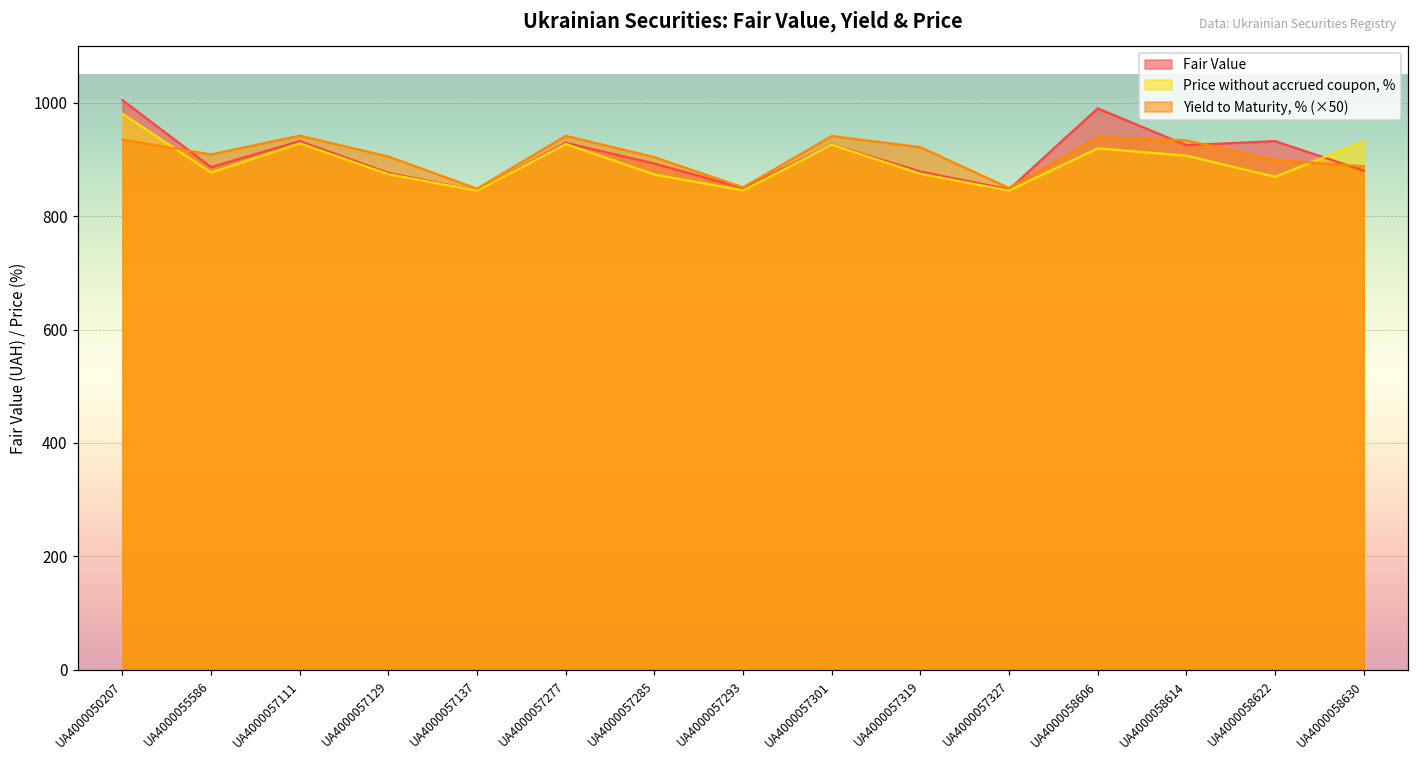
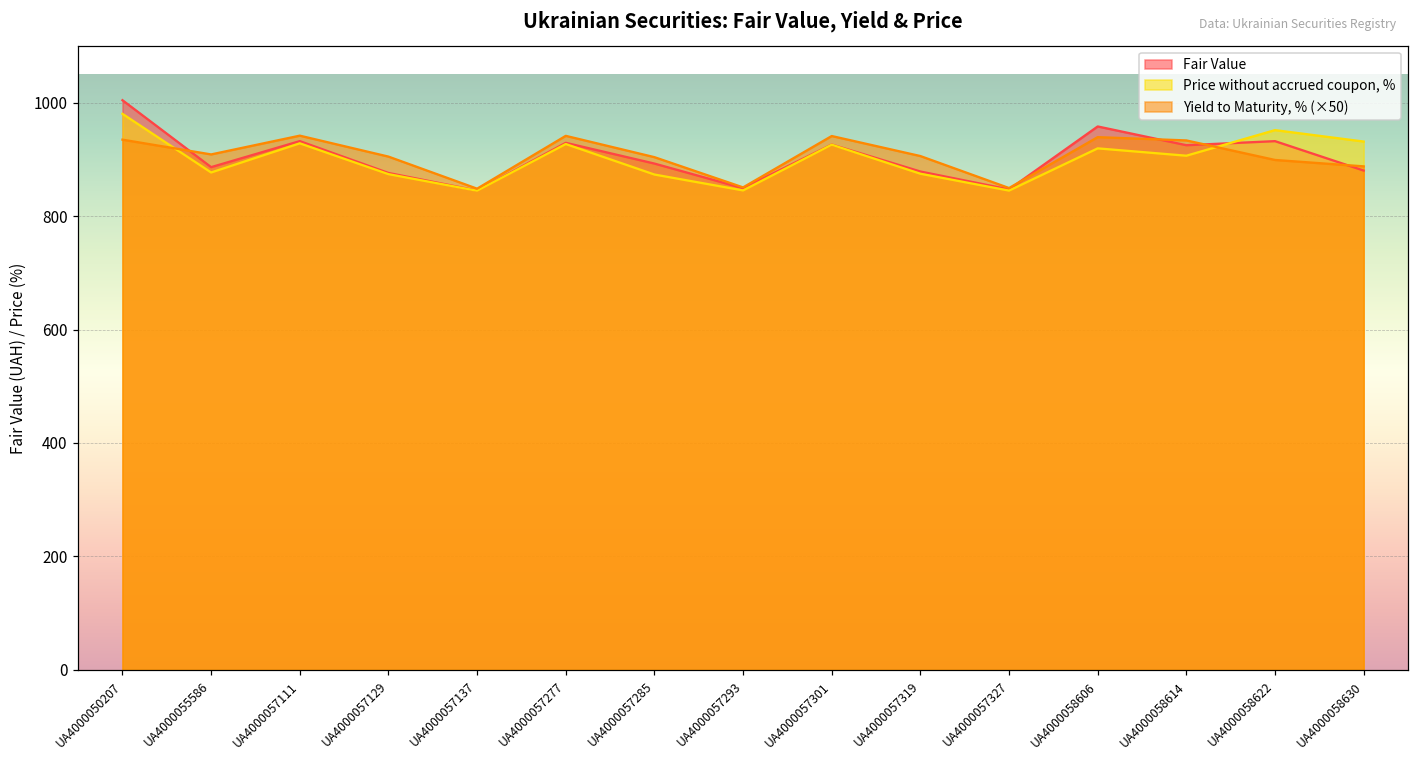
Yield to Maturity, % (×50), UA4000057319: 920 -> 910
Fair Value, UA4000058606: 990 -> 960
Price without accrued coupon, %, UA4000058622: 870 -> 950
